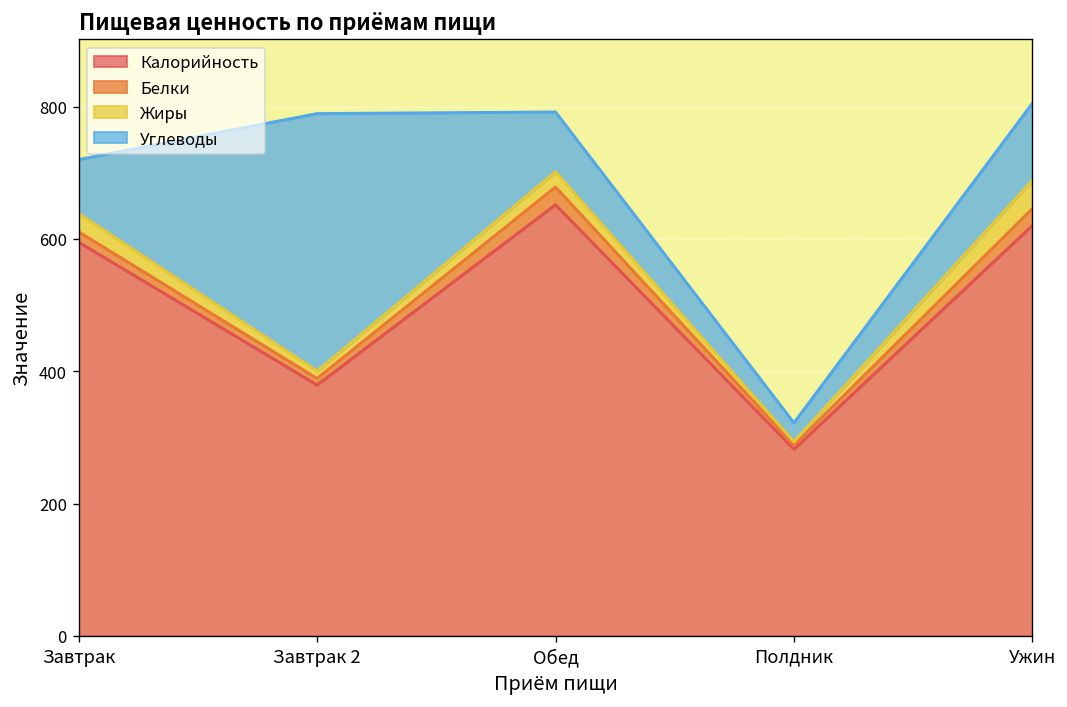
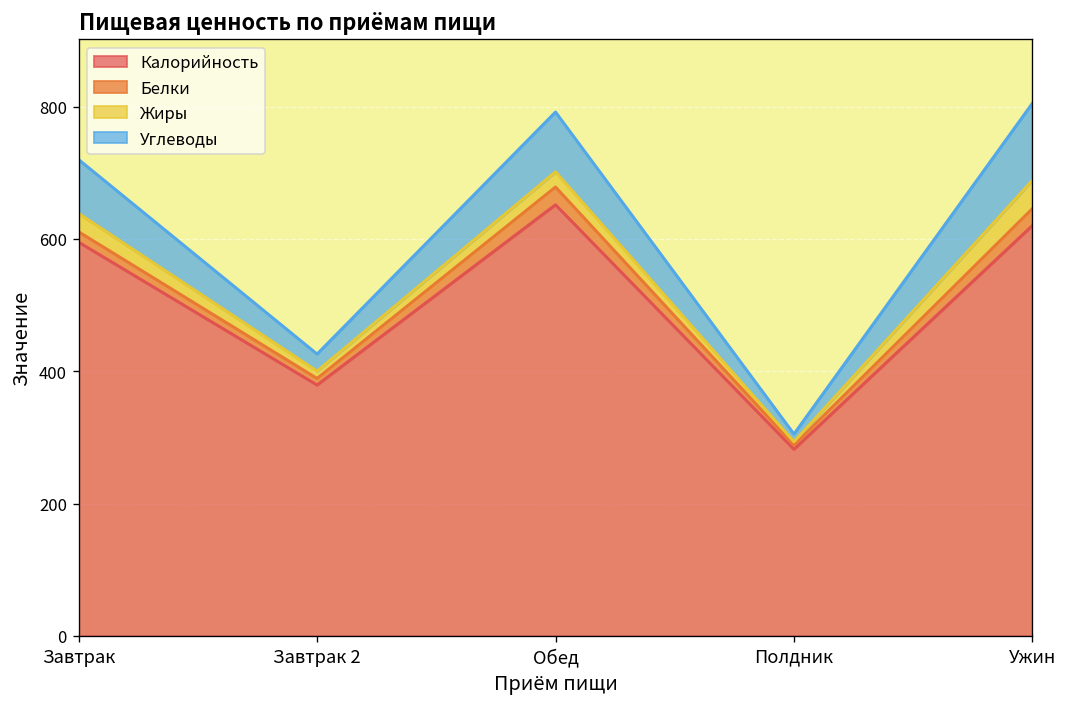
Углеводы, Завтрак 2: 390 -> 30
Углеводы, Полдник: 30 -> 10
